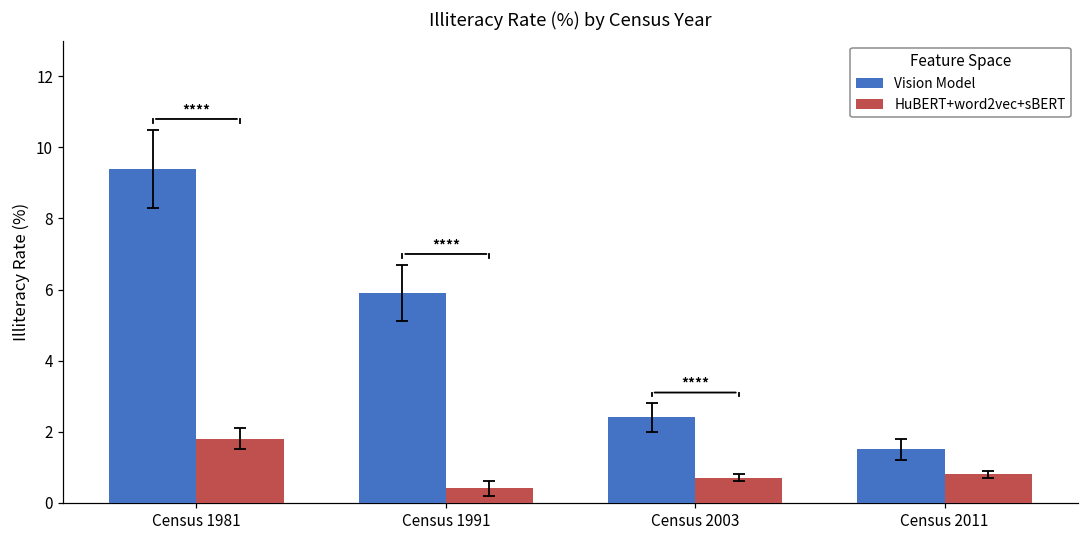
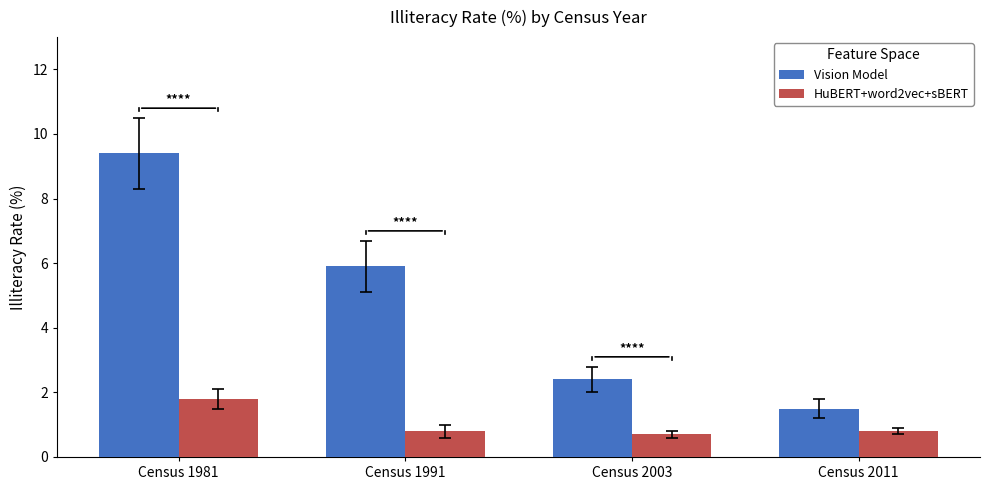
HuBERT+word2vec+sBERT, Census 1991: 0.4 -> 0.8
